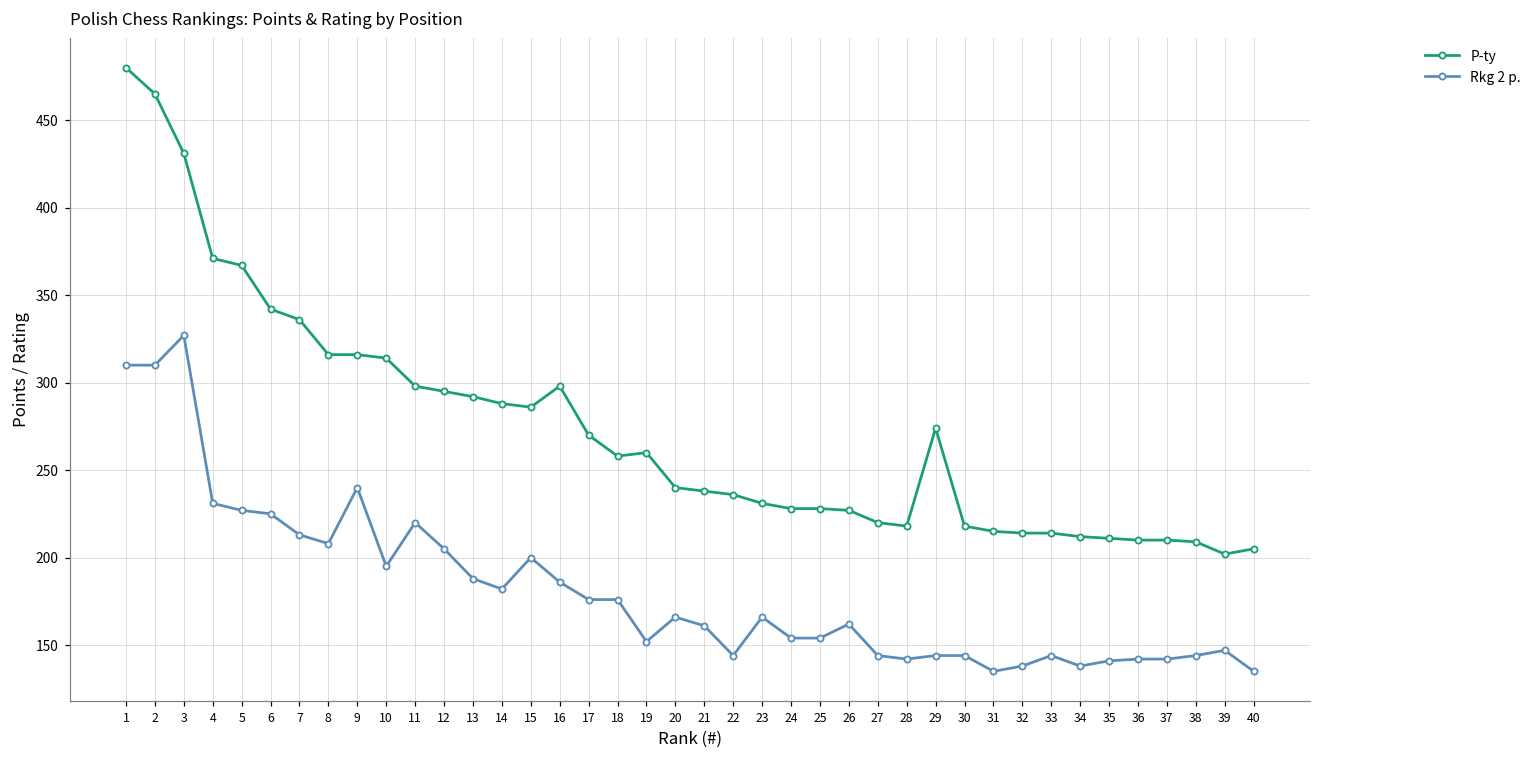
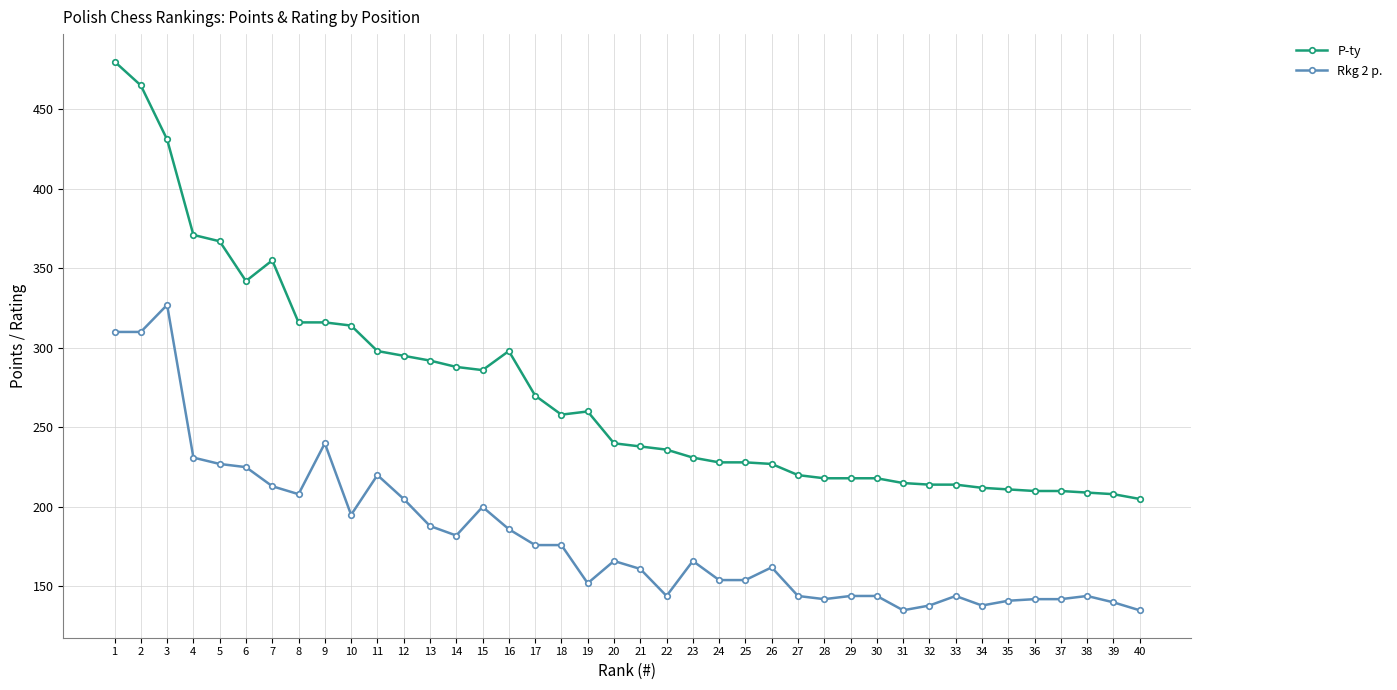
P-ty, 7: 336 -> 355
P-ty, 29: 274 -> 218
P-ty, 39: 202 -> 208
Rkg 2 p., 39: 147 -> 140
